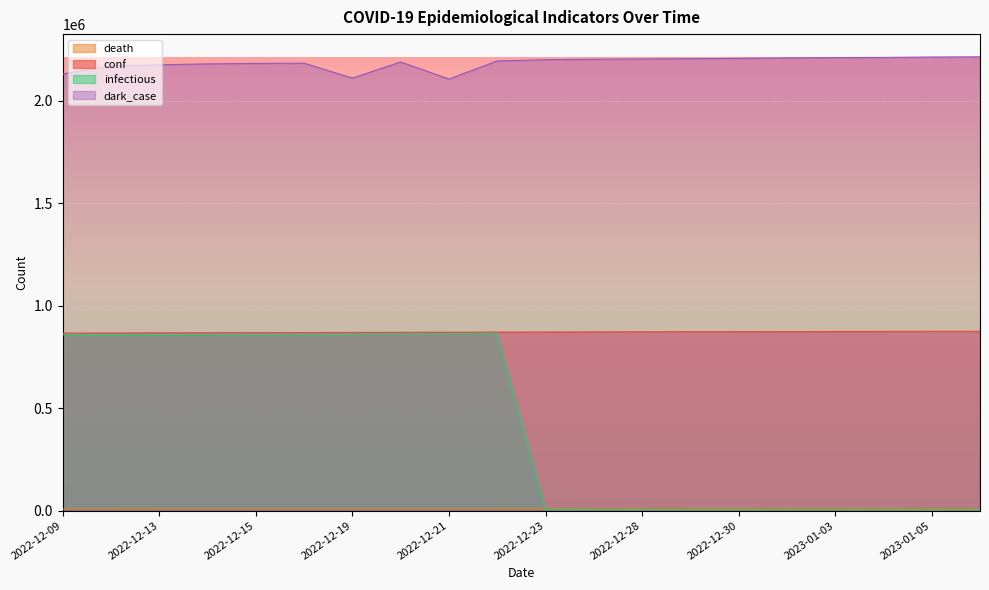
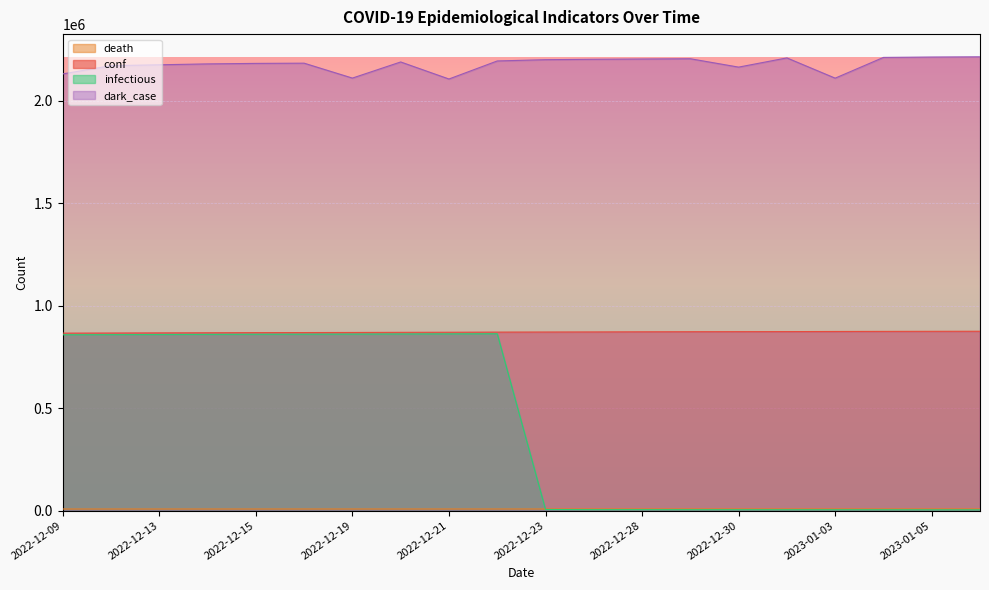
dark_case, 2022-12-30: 2210000 -> 2160000
dark_case, 2023-01-03: 2210000 -> 2110000
